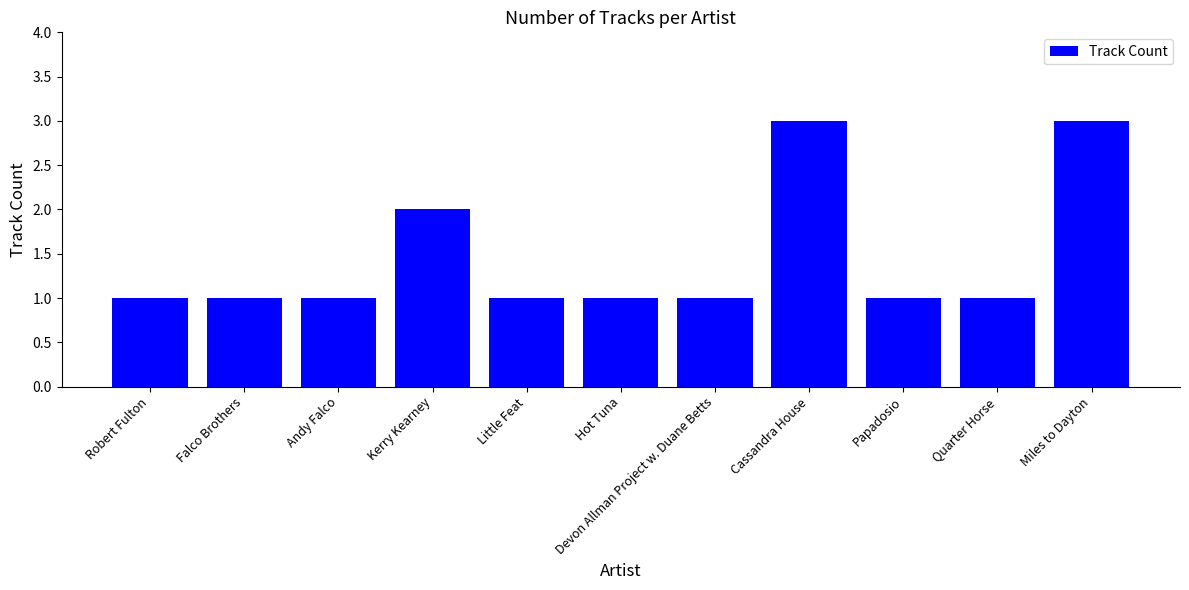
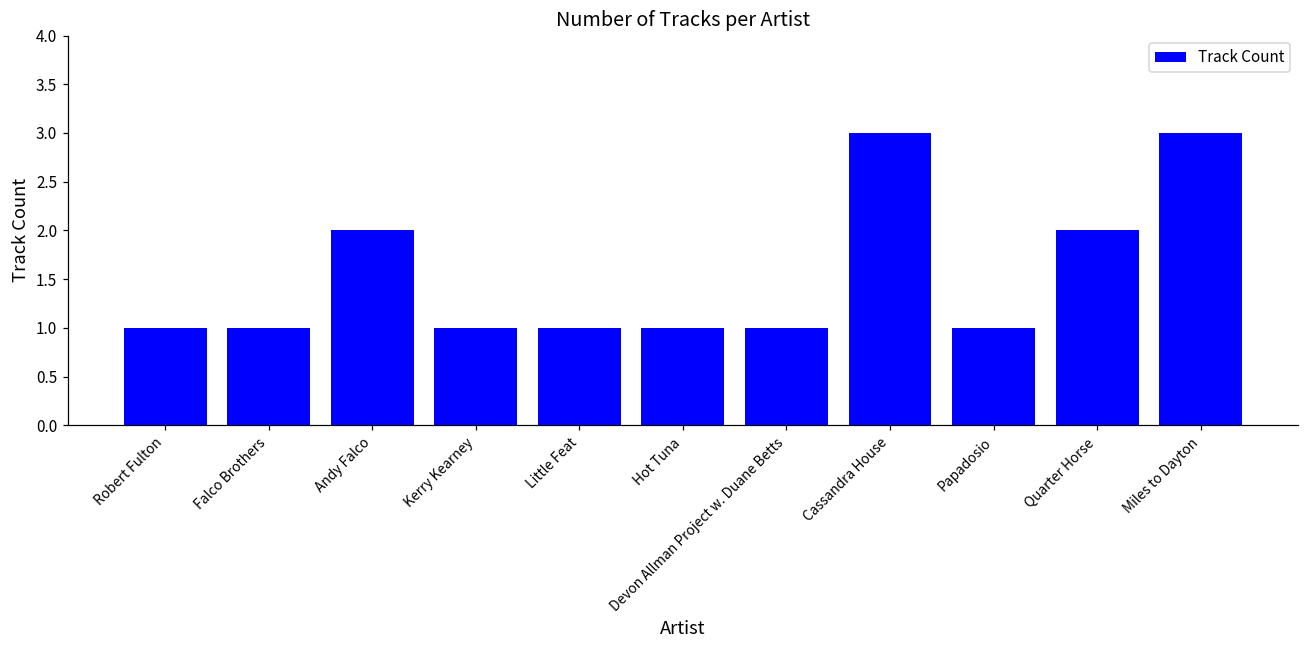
Andy Falco: 1 -> 2
Kerry Kearney: 2 -> 1
Quarter Horse: 1 -> 2
